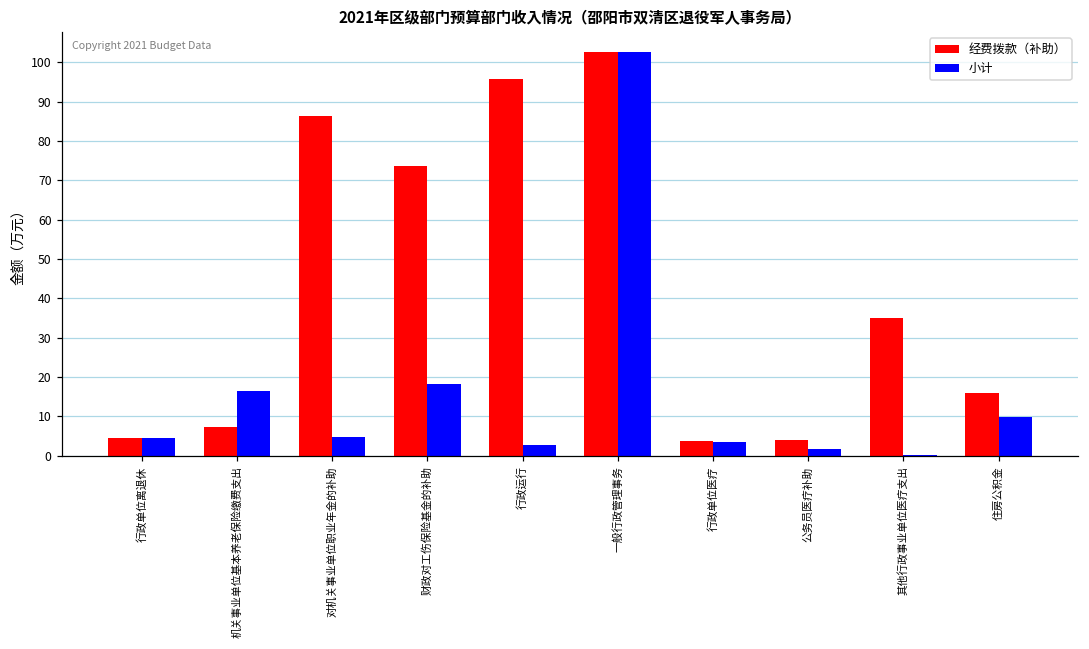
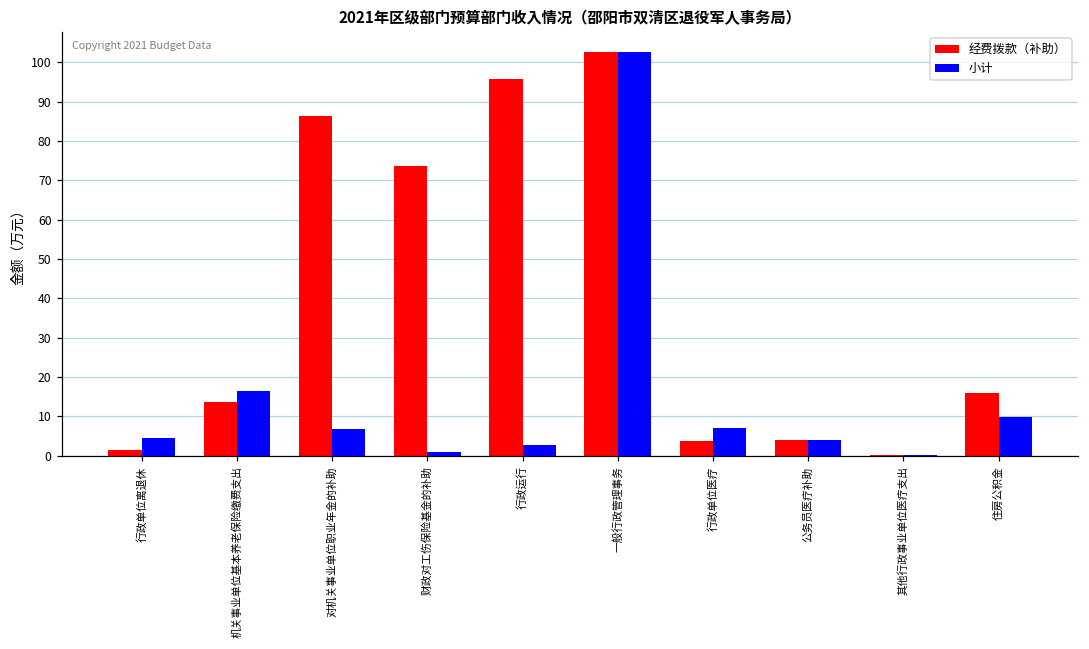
经费拨款（补助）, 行政单位离退休: 4 -> 1
经费拨款（补助）, 机关事业单位基本养老保险缴费支出: 7 -> 14
小计, 对机关事业单位职业年金的补助: 5 -> 7
小计, 财政对工伤保险基金的补助: 18 -> 1
小计, 行政单位医疗: 4 -> 7
小计, 公务员医疗补助: 2 -> 4
经费拨款（补助）, 其他行政事业单位医疗支出: 35 -> 0
